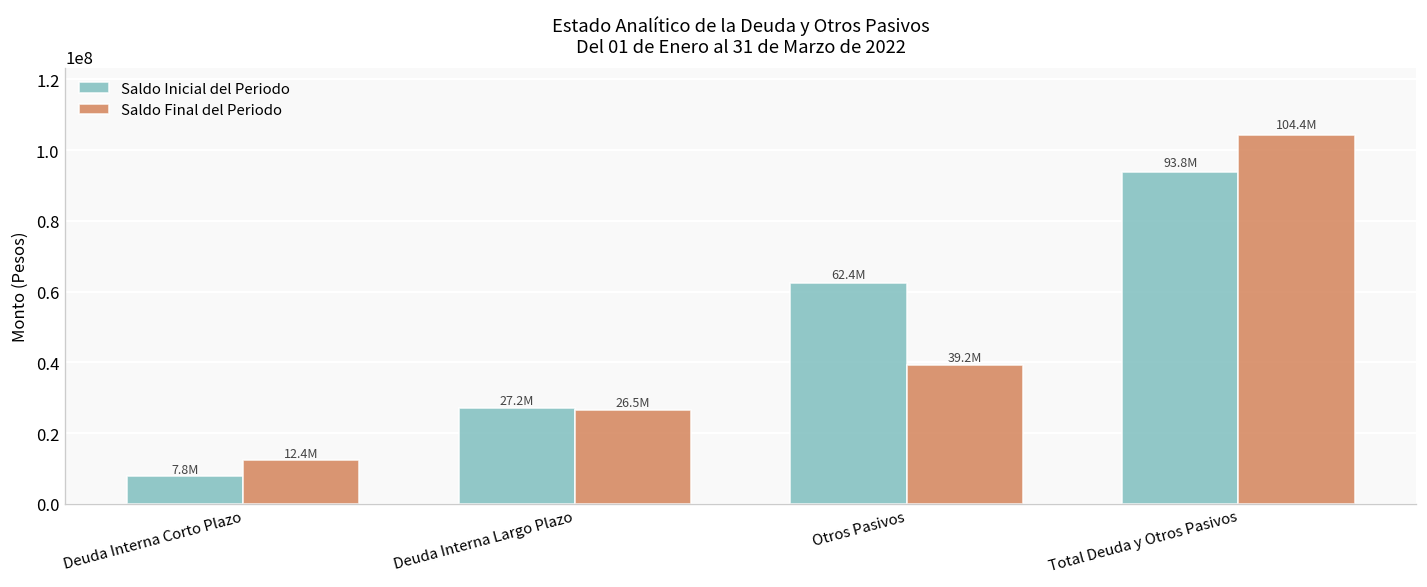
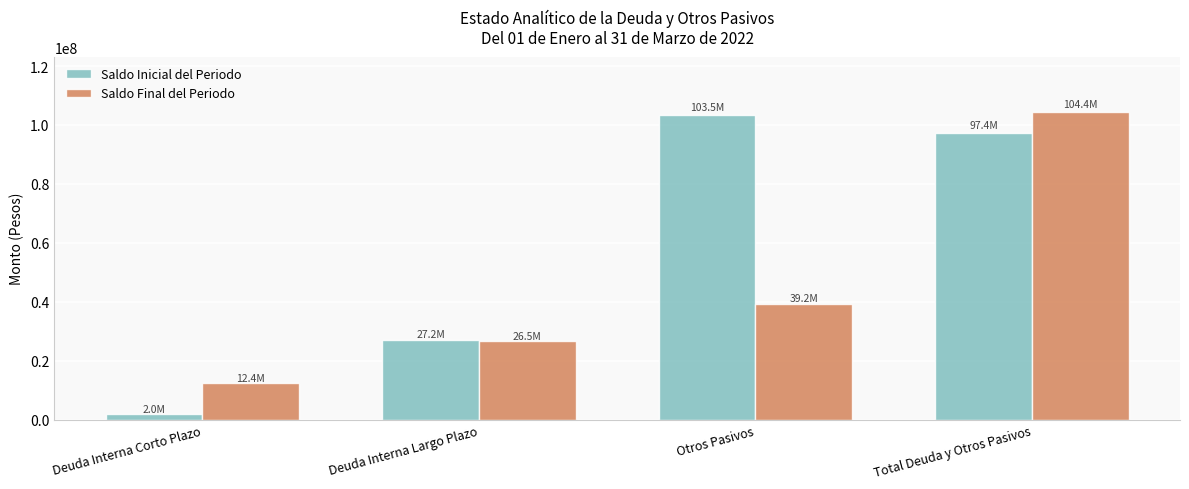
Saldo Inicial del Periodo, Deuda Interna Corto Plazo: 7.8M -> 2.0M
Saldo Inicial del Periodo, Otros Pasivos: 62.4M -> 103.5M
Saldo Inicial del Periodo, Total Deuda y Otros Pasivos: 93.8M -> 97.4M
